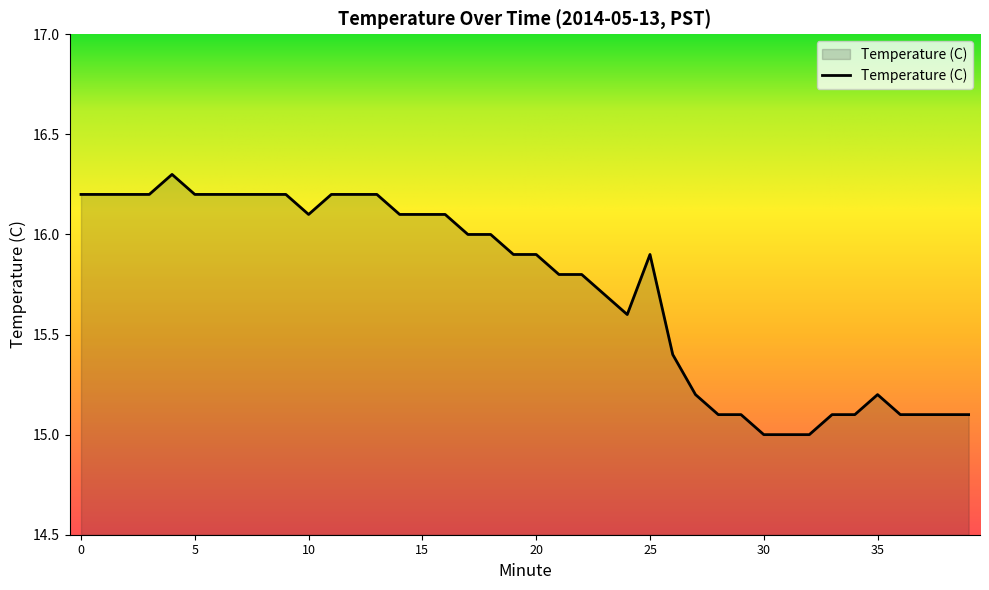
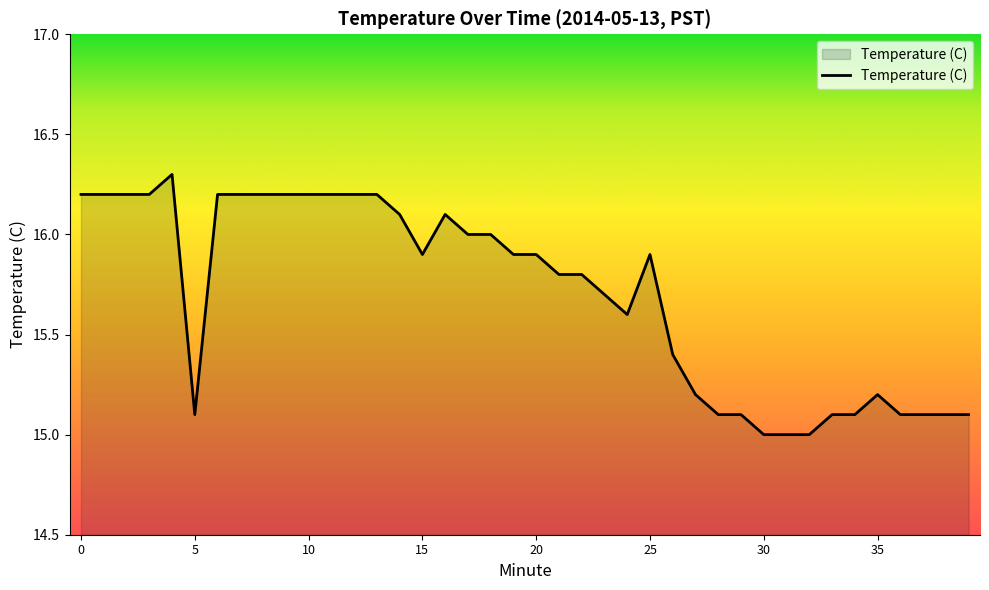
5: 16.2 -> 15.1
10: 16.1 -> 16.2
15: 16.1 -> 15.9
